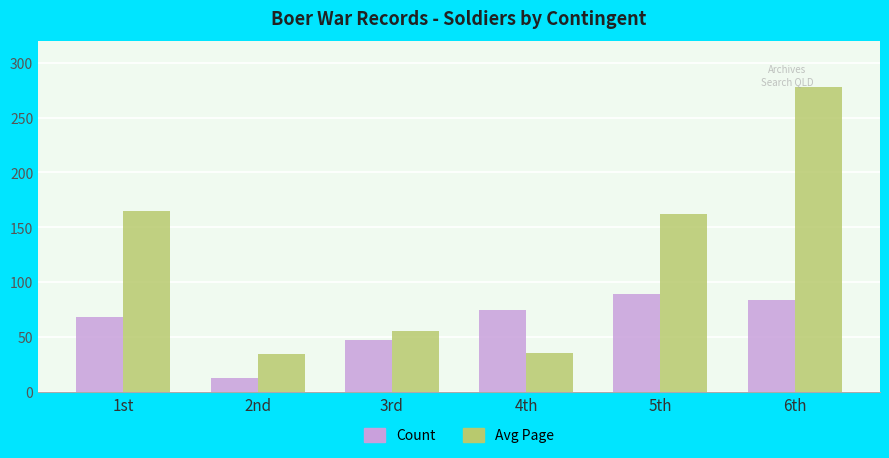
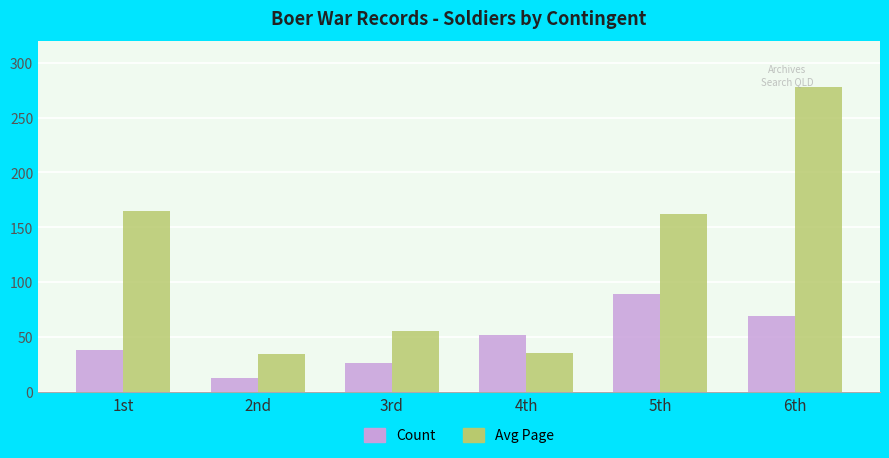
Count, 1st: 68 -> 38
Count, 3rd: 47 -> 26
Count, 4th: 75 -> 52
Count, 6th: 84 -> 69
